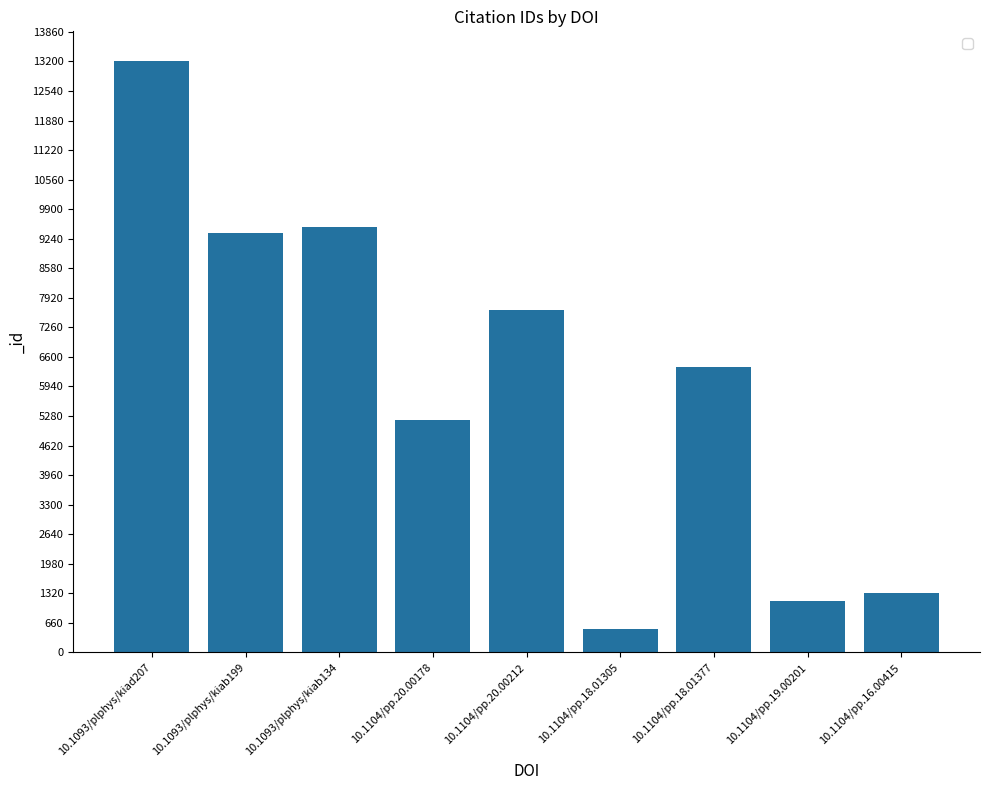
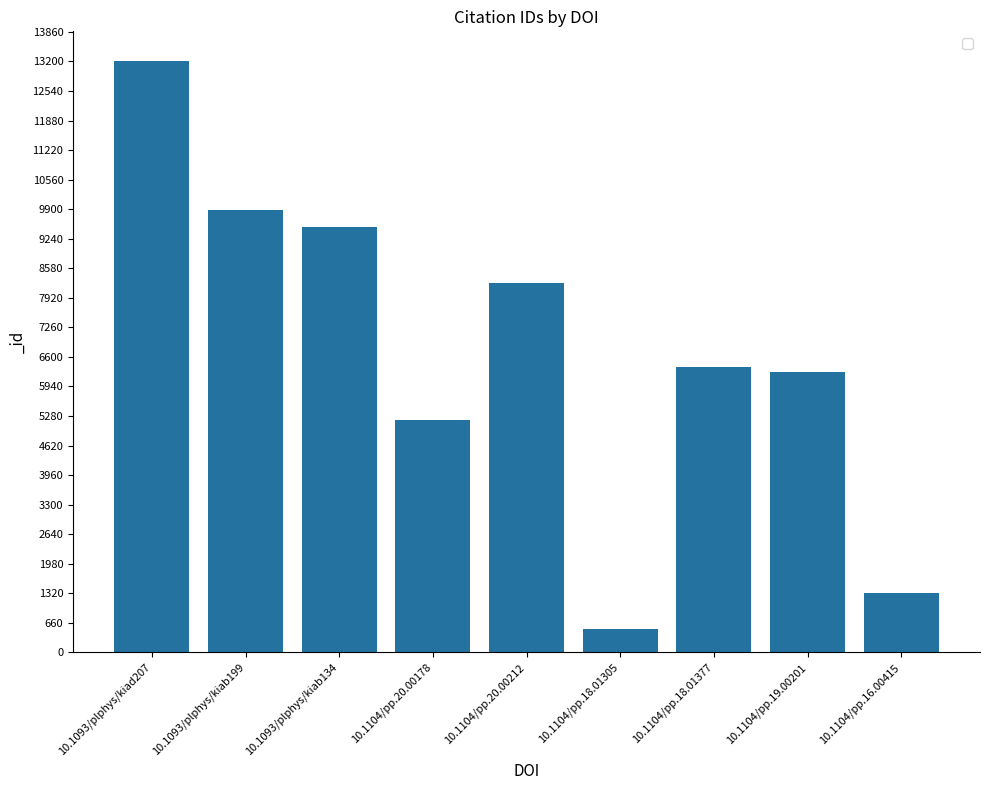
10.1093/plphys/kiab199: 9400 -> 9900
10.1104/pp.20.00212: 7600 -> 8200
10.1104/pp.19.00201: 1100 -> 6300
